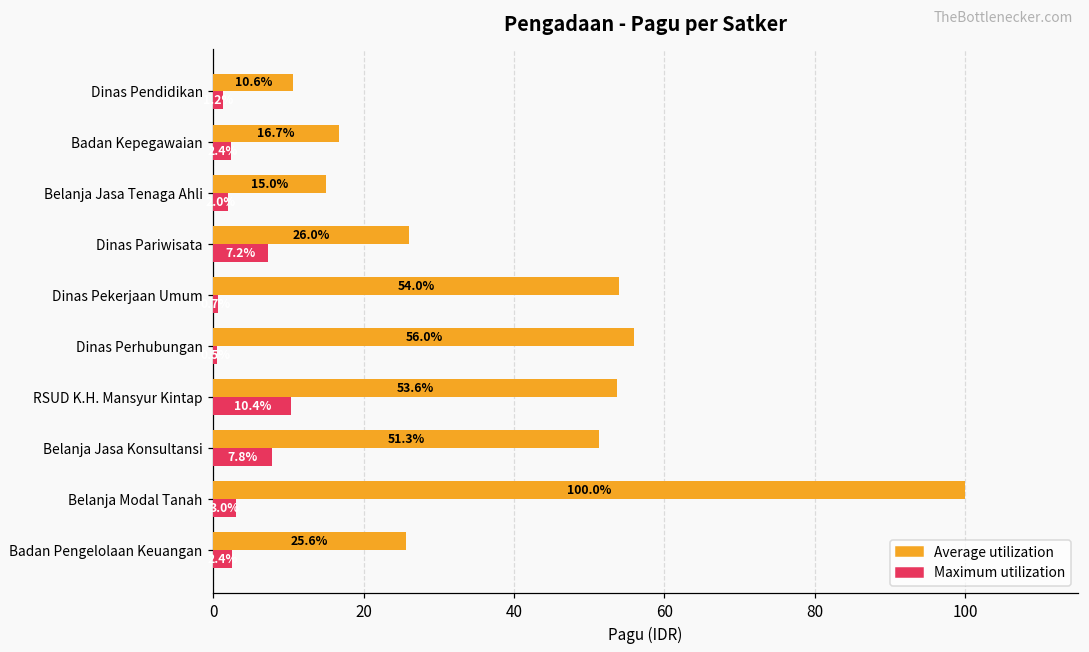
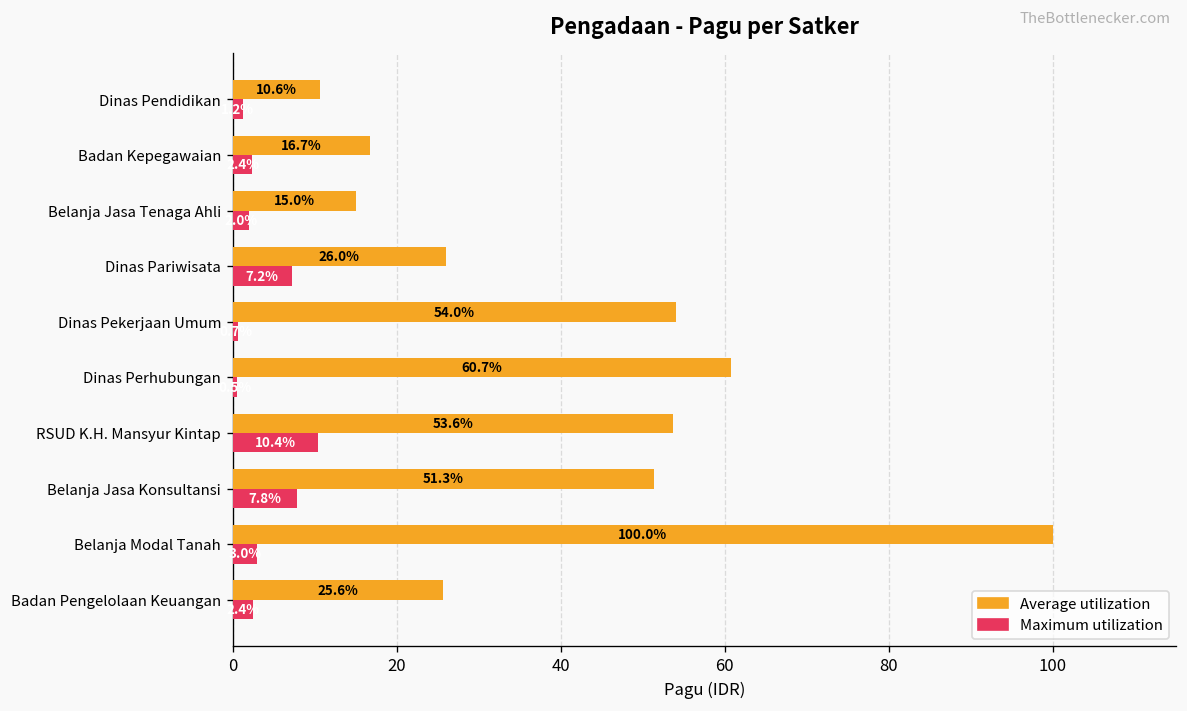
Average utilization, Dinas Perhubungan: 56.0% -> 60.7%
